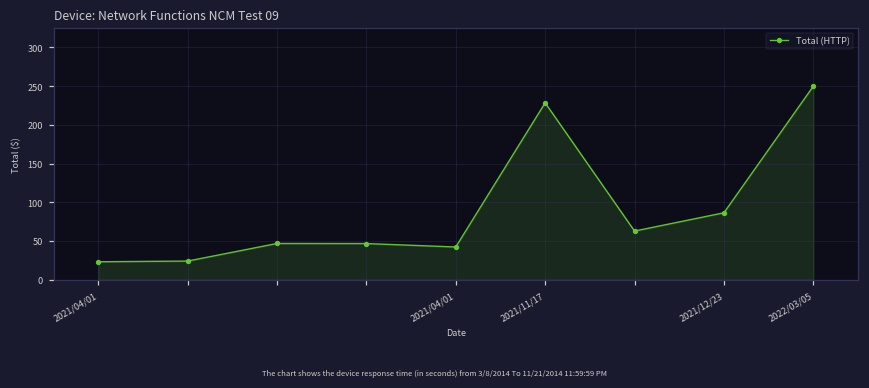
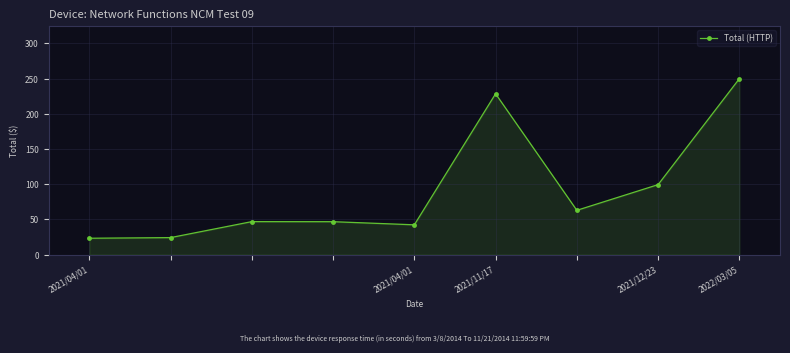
2021/12/23: 90 -> 100
